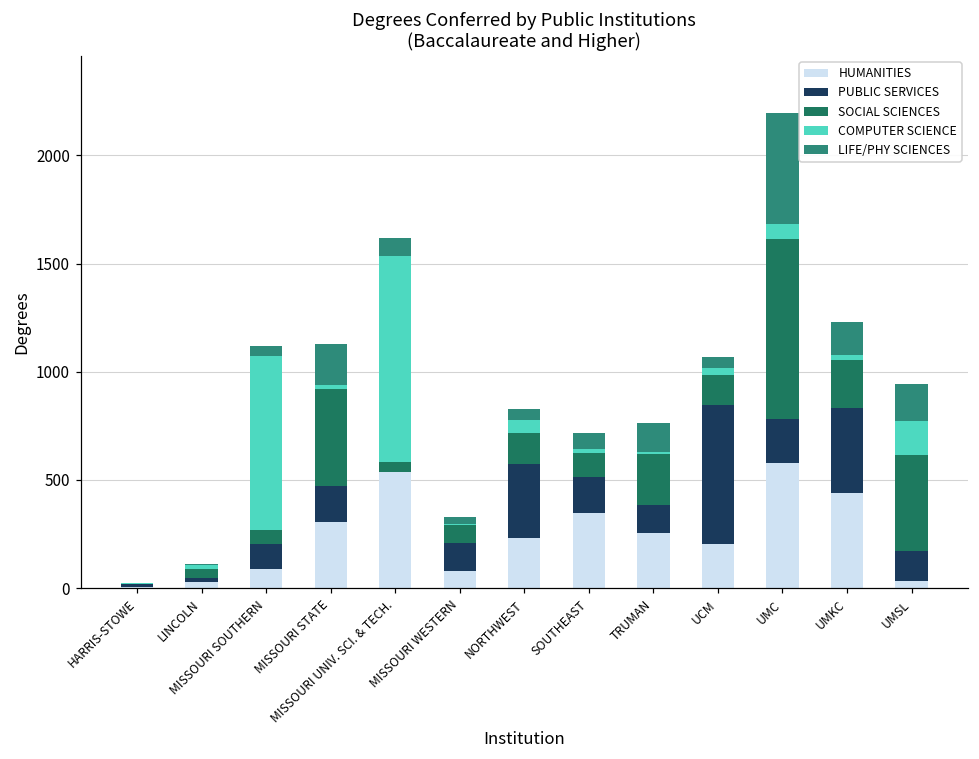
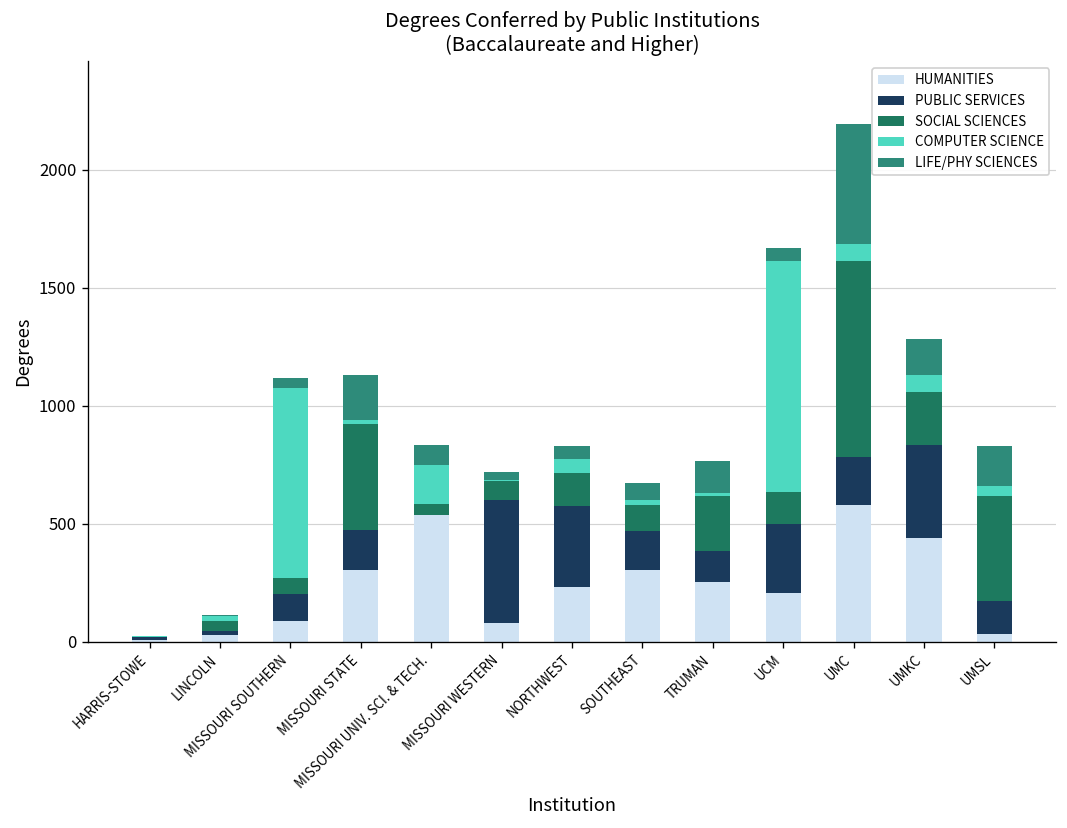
COMPUTER SCIENCE, MISSOURI UNIV. SCI. & TECH.: 950 -> 170
PUBLIC SERVICES, MISSOURI WESTERN: 130 -> 520
HUMANITIES, SOUTHEAST: 350 -> 300
PUBLIC SERVICES, UCM: 640 -> 290
COMPUTER SCIENCE, UCM: 30 -> 980
COMPUTER SCIENCE, UMKC: 20 -> 70
COMPUTER SCIENCE, UMSL: 160 -> 40
